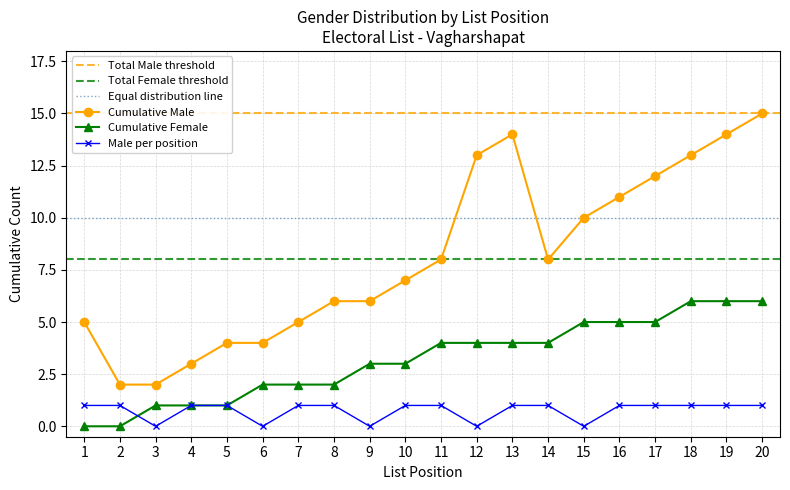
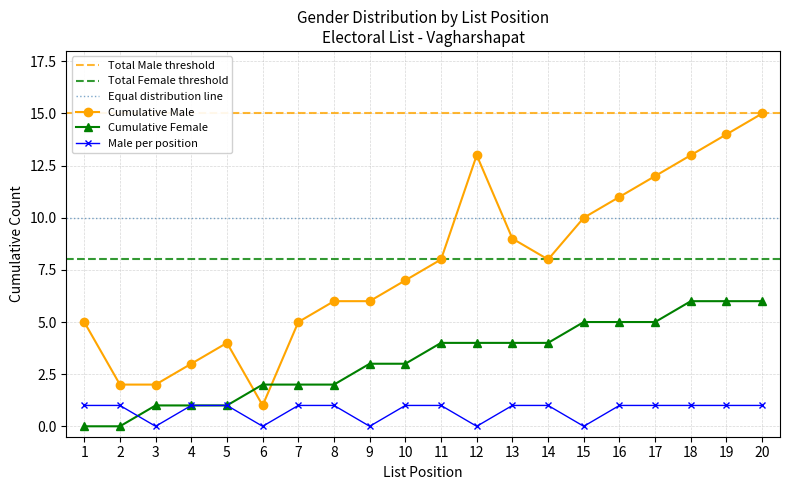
Cumulative Male, 6: 4 -> 1
Cumulative Male, 13: 14 -> 9
